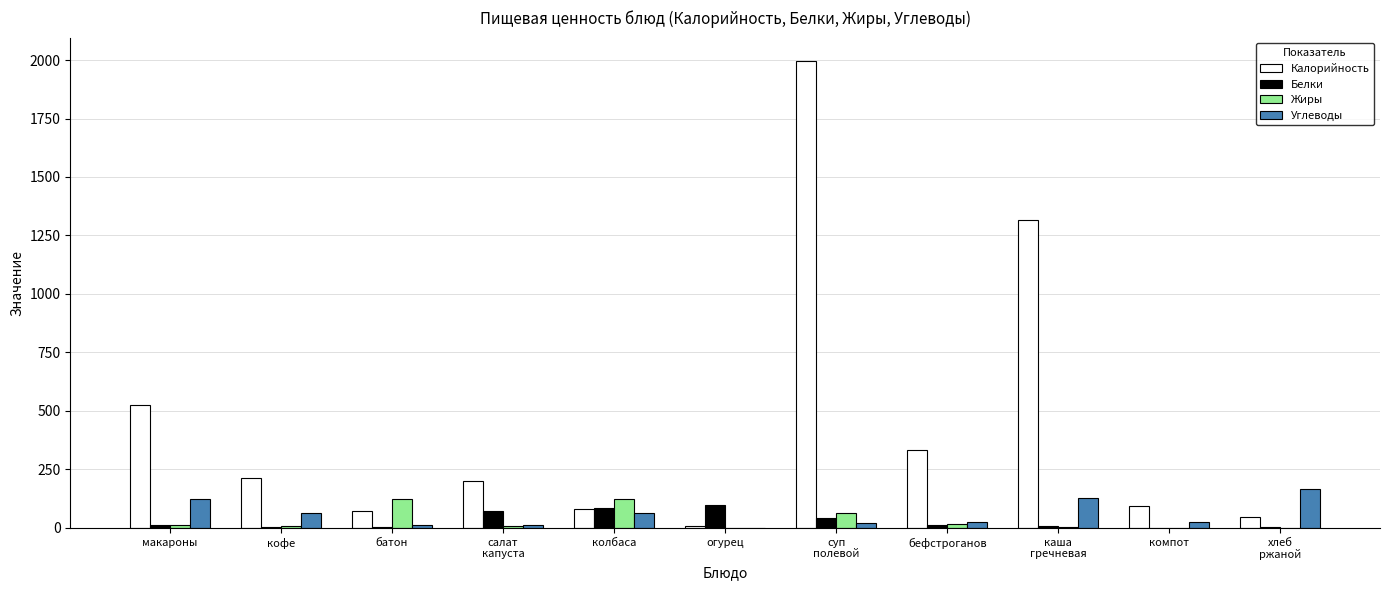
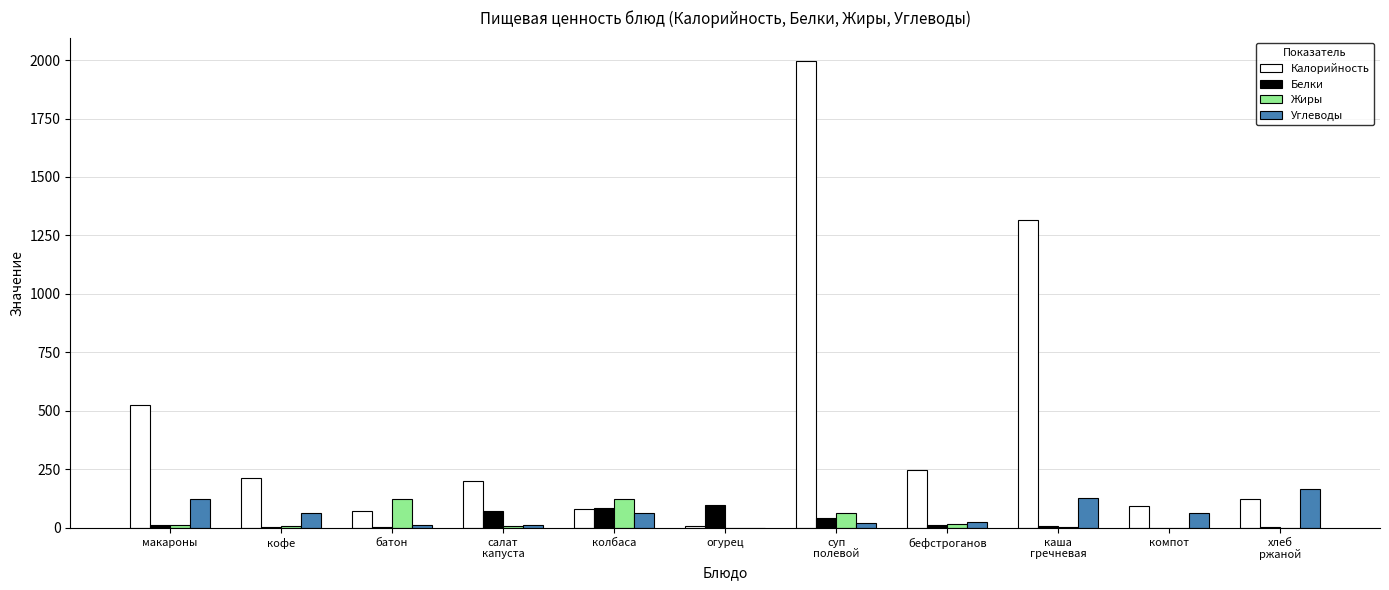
Калорийность, бефстроганов: 330 -> 250
Углеводы, компот: 20 -> 60
Калорийность, хлеб ржаной: 50 -> 120
